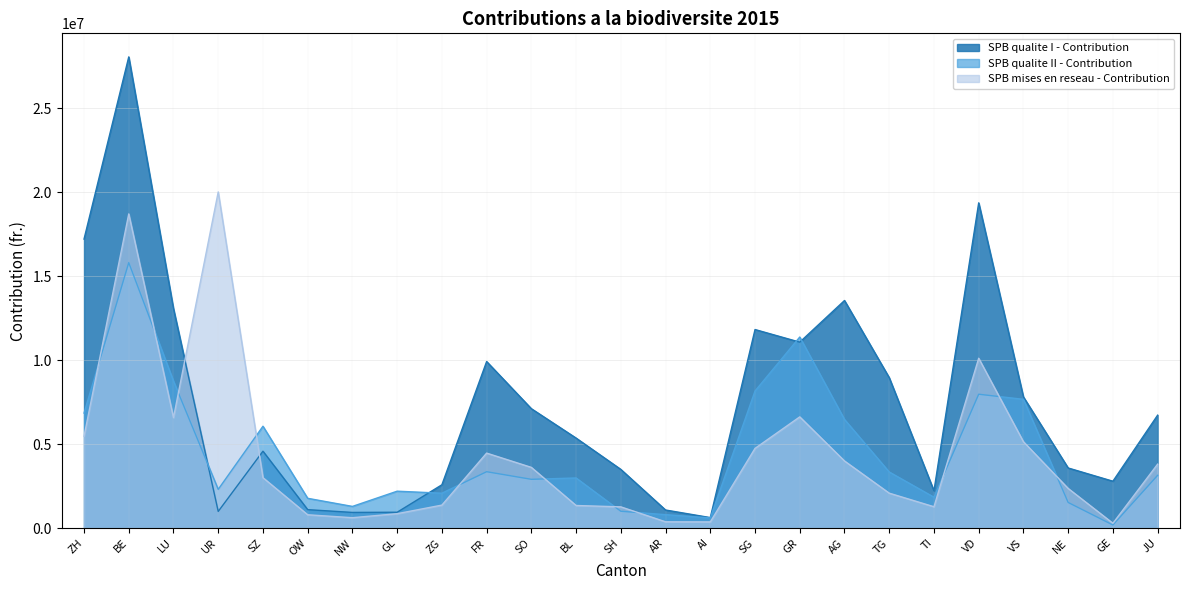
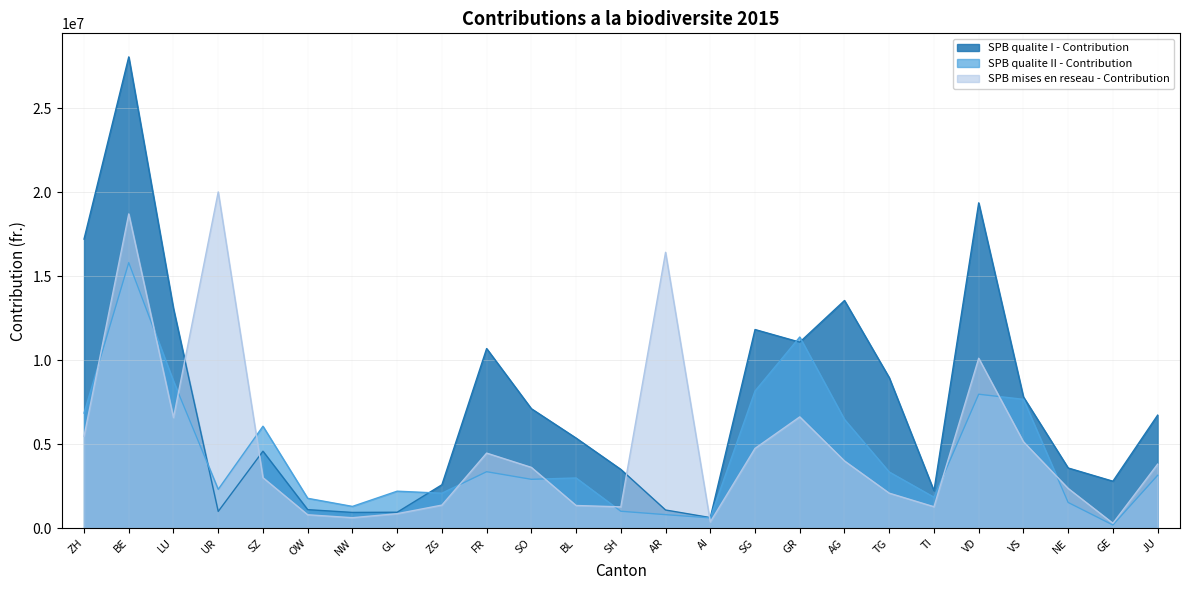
SPB qualite I - Contribution, FR: 9900000 -> 10700000
SPB mises en reseau - Contribution, AR: 400000 -> 16400000
